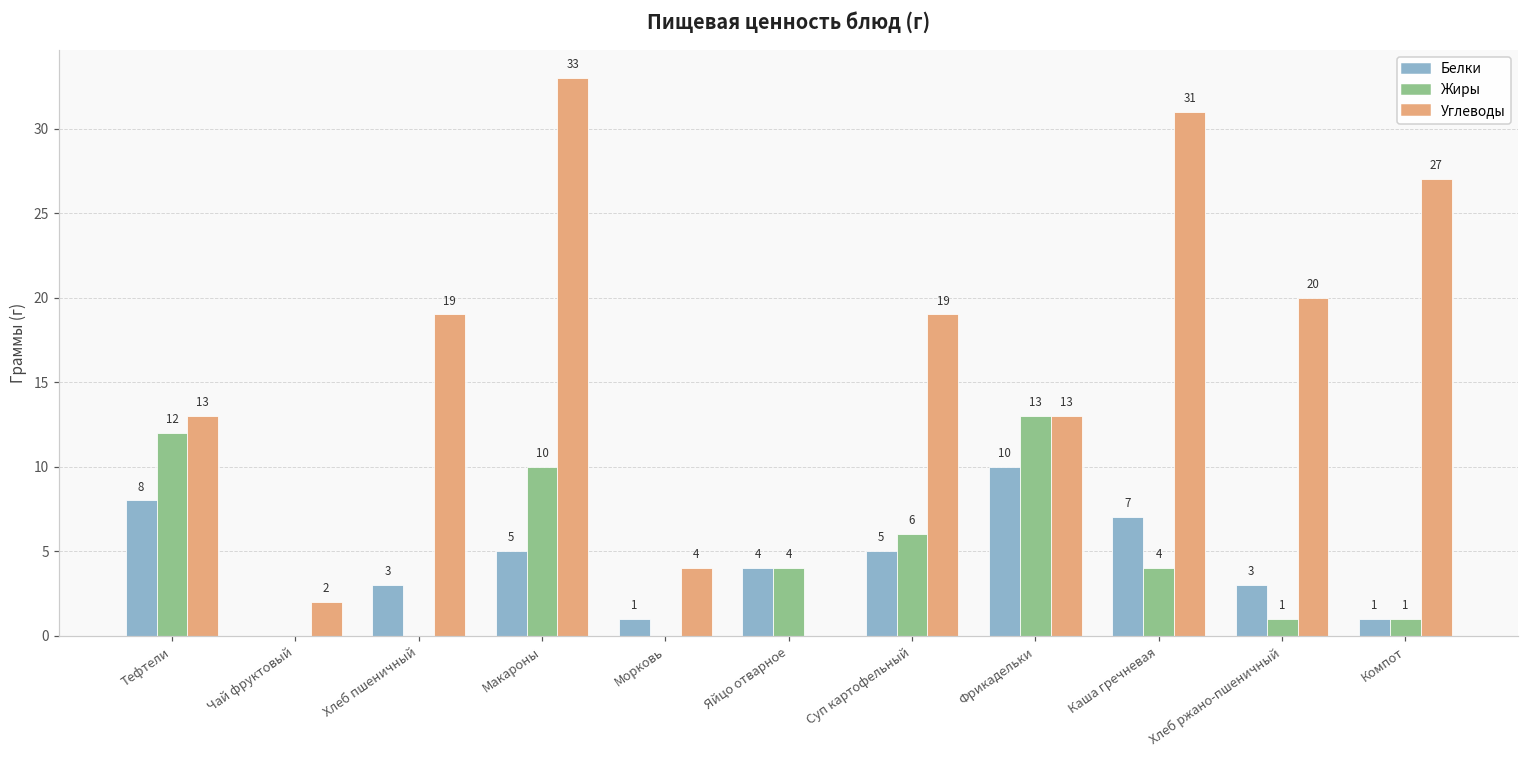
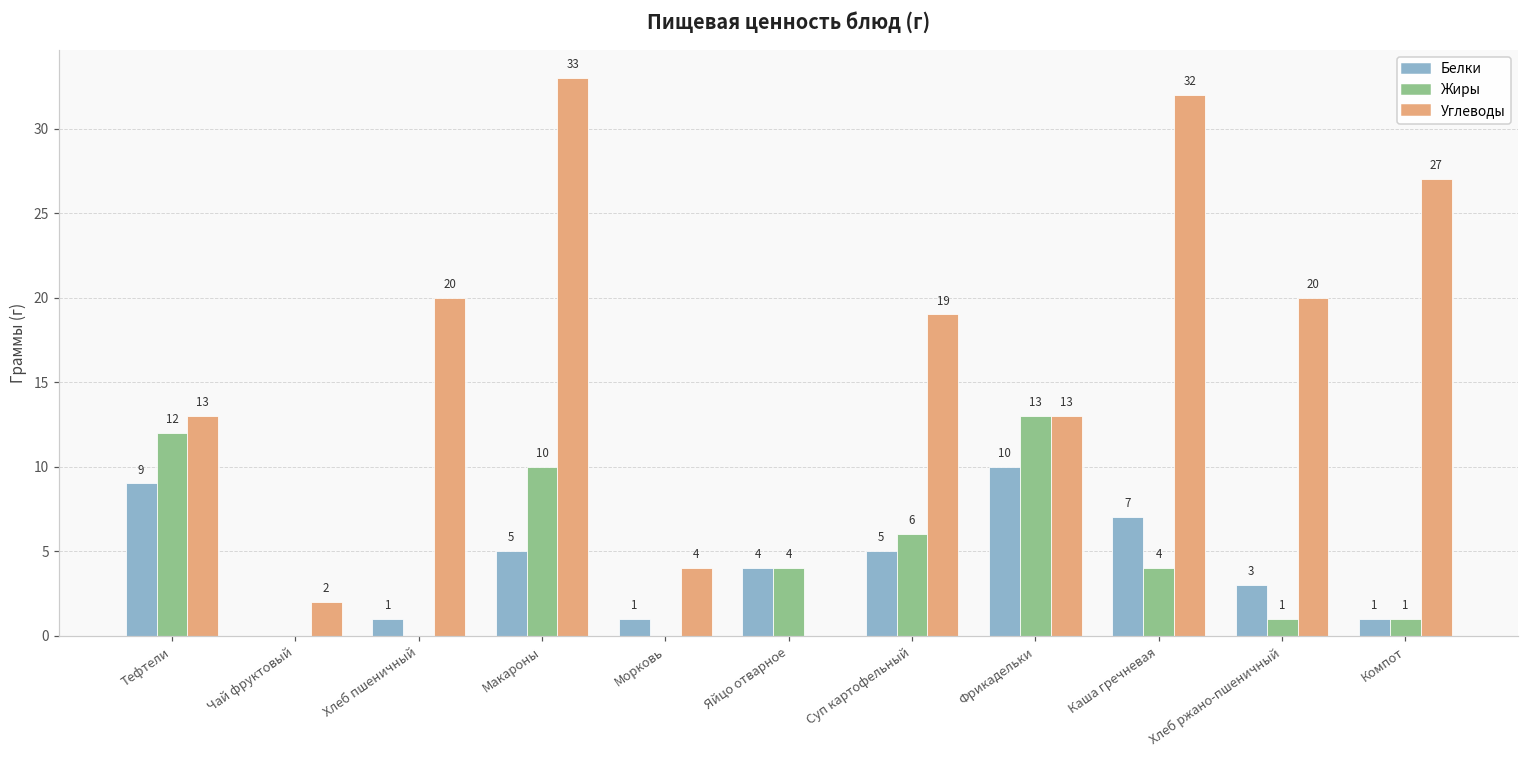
Белки, Тефтели: 8 -> 9
Белки, Хлеб пшеничный: 3 -> 1
Углеводы, Хлеб пшеничный: 19 -> 20
Углеводы, Каша гречневая: 31 -> 32
